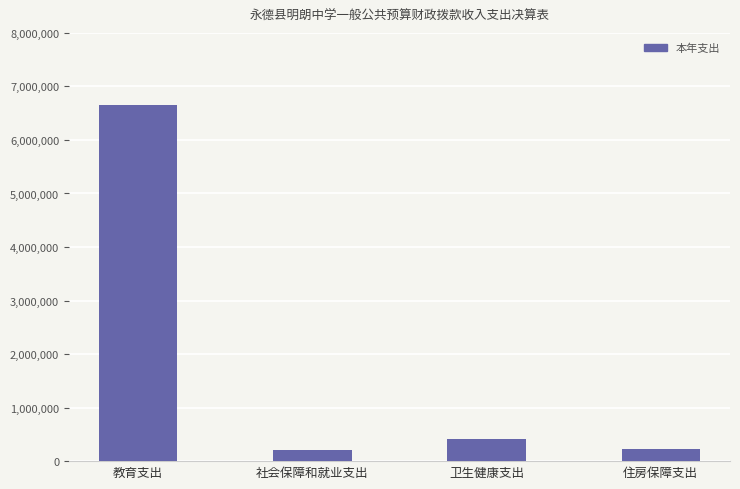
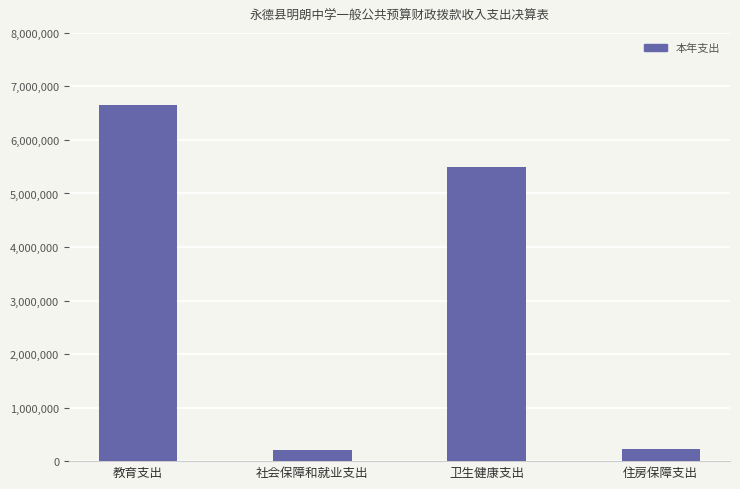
卫生健康支出: 400,000 -> 5,500,000
